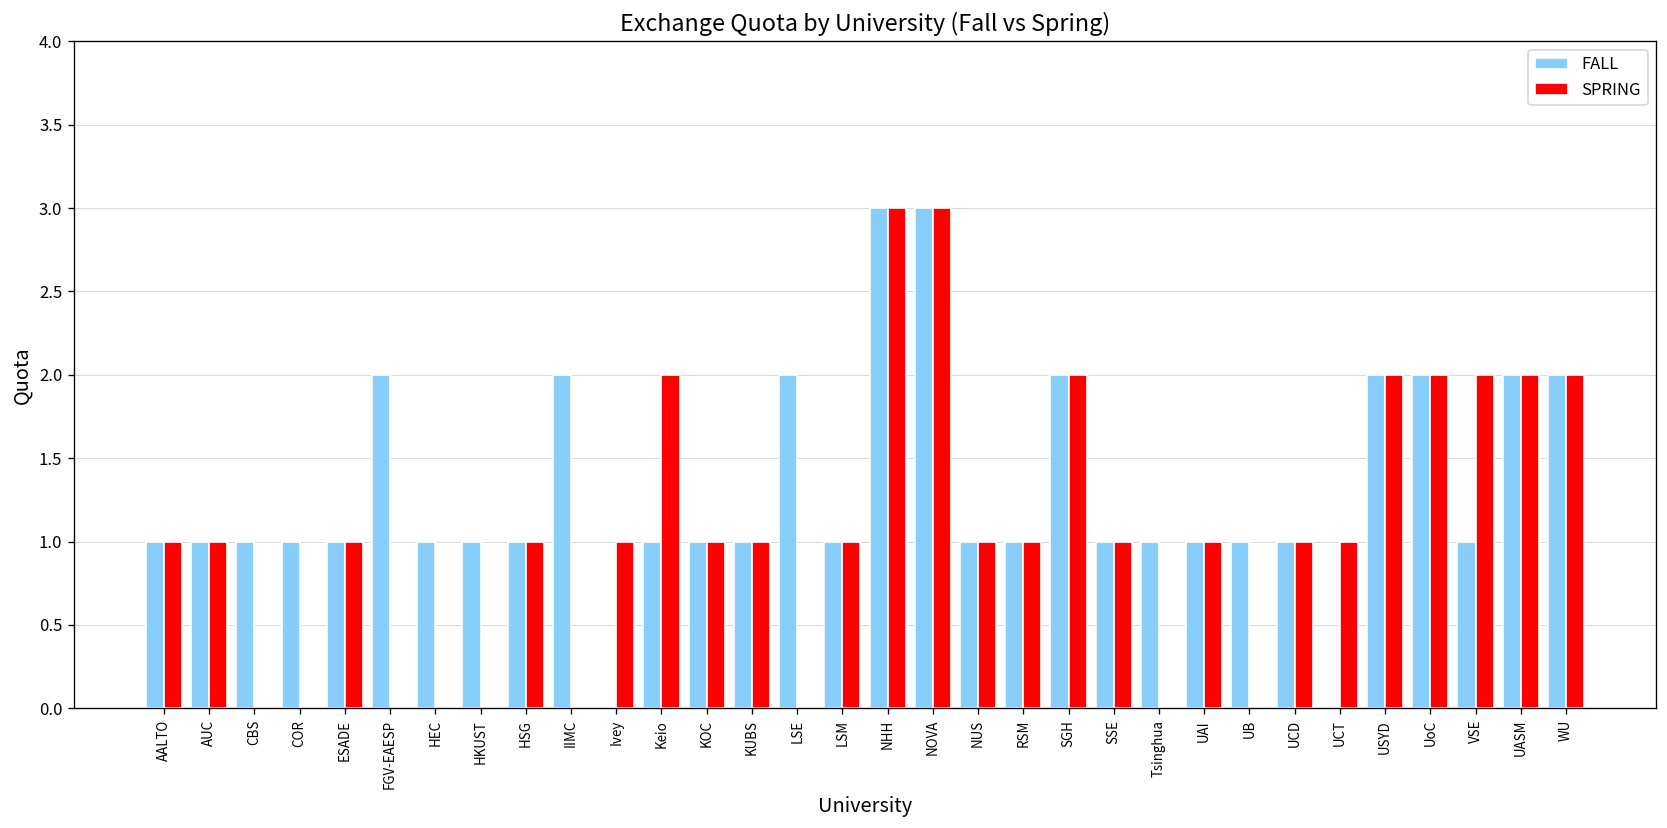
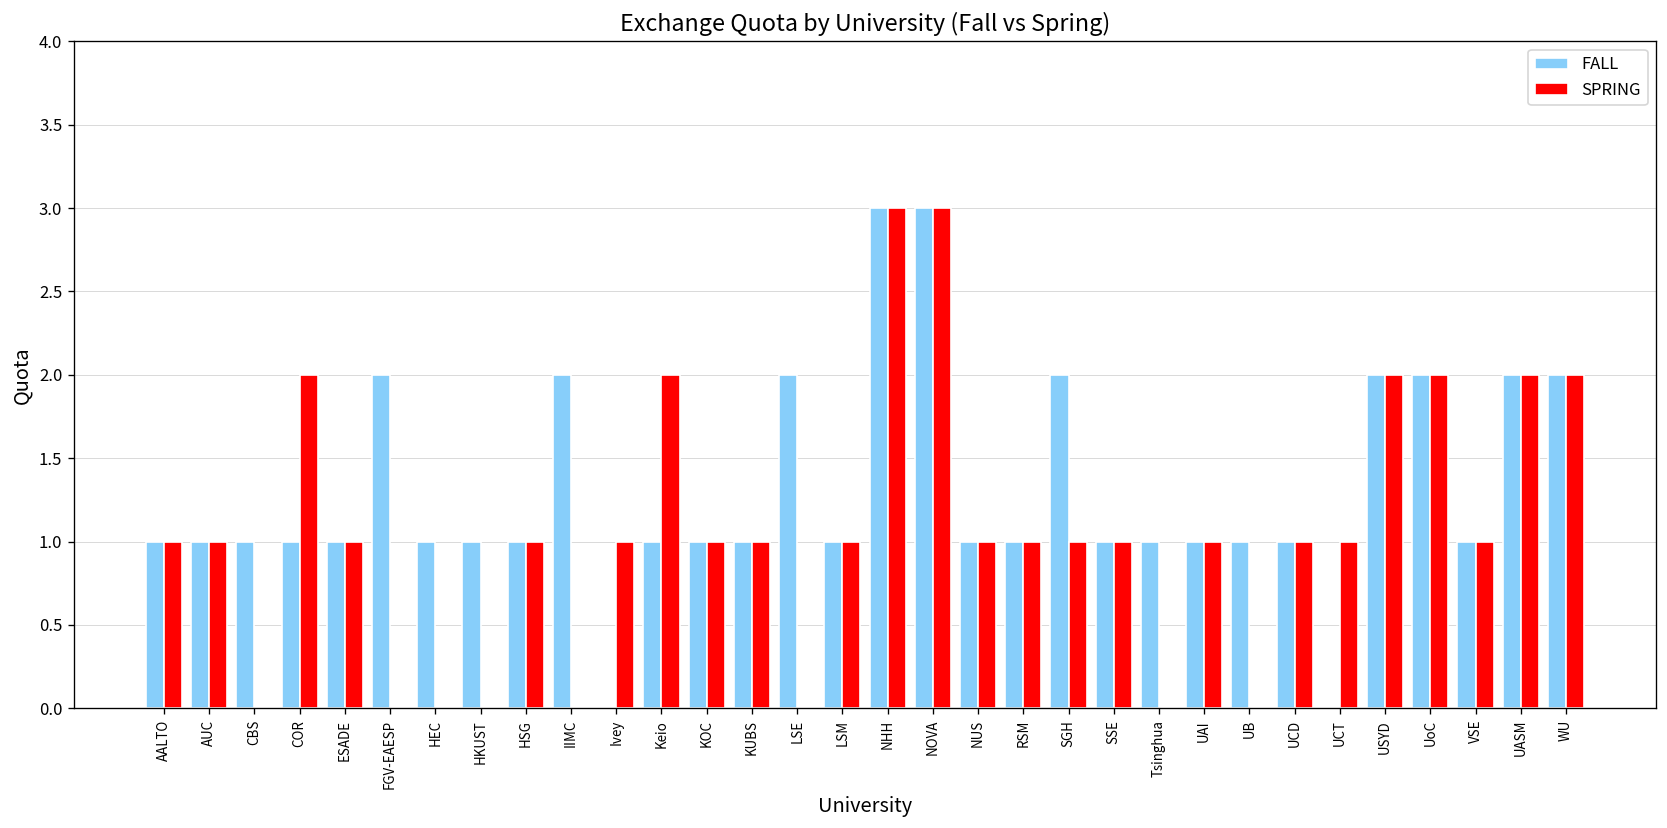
SPRING, COR: 0 -> 2
SPRING, SGH: 2 -> 1
SPRING, VSE: 2 -> 1
